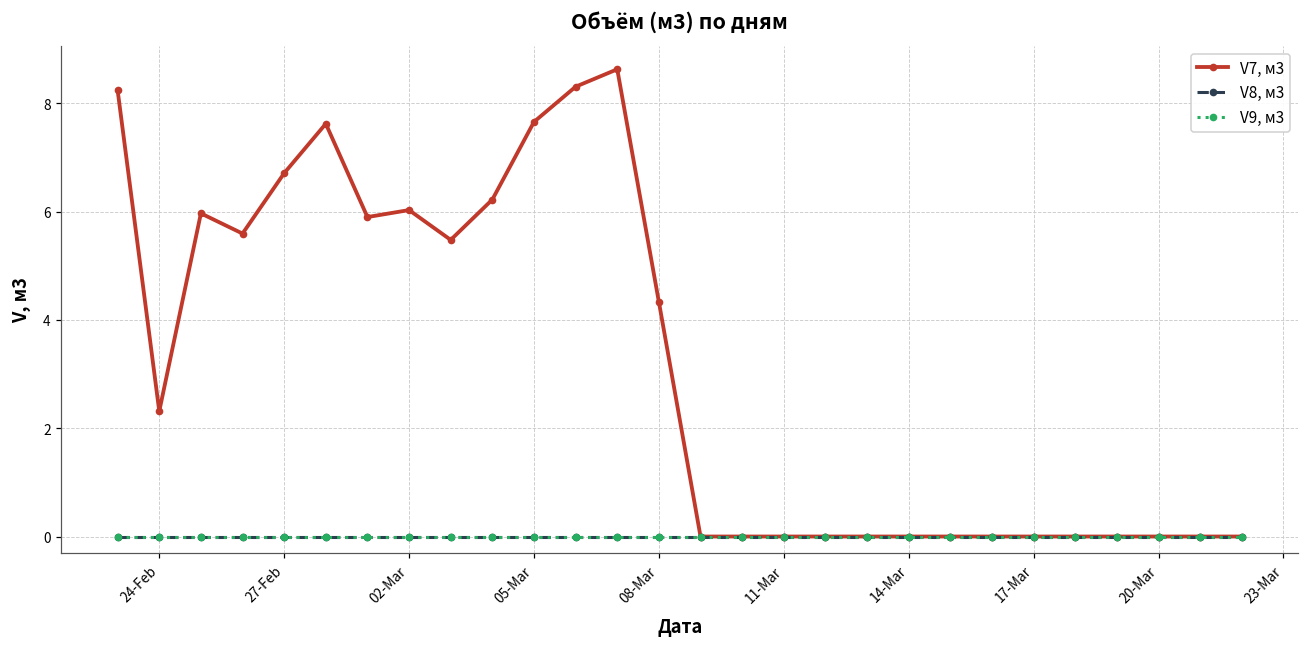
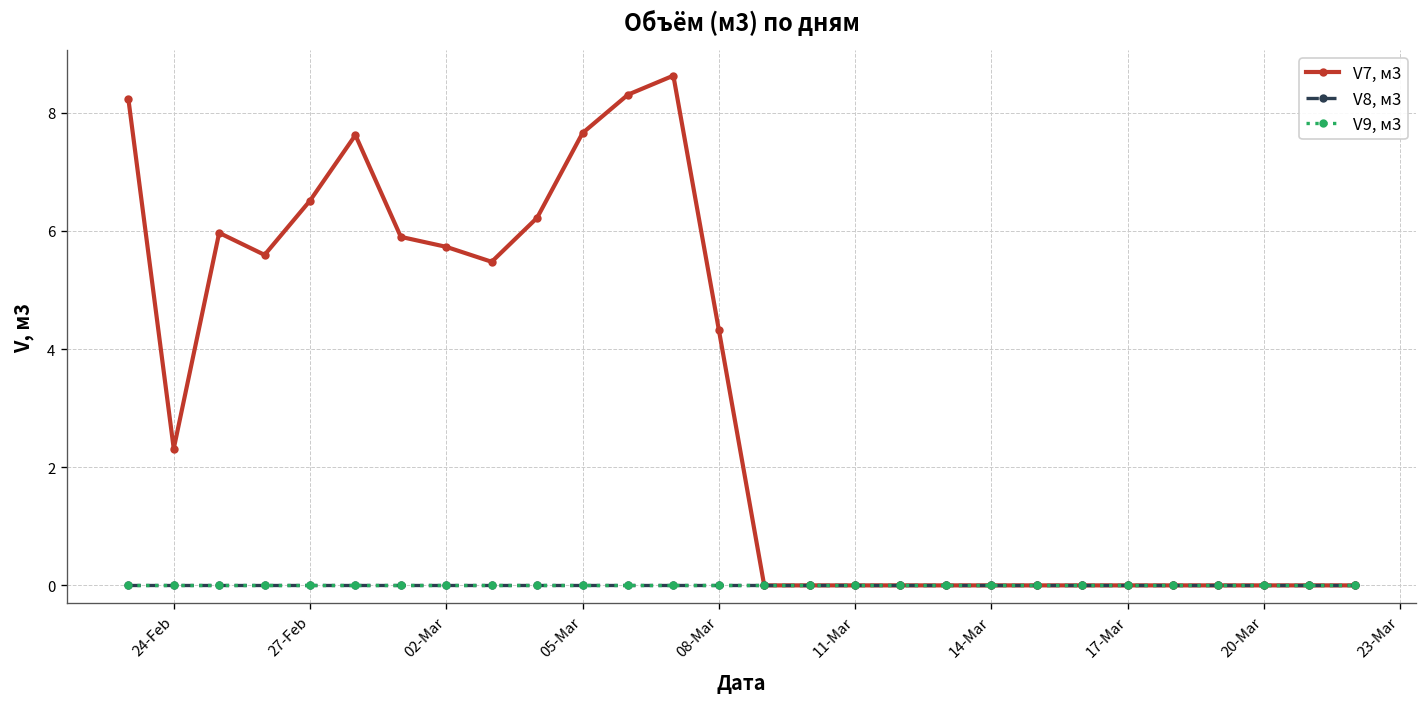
V7, м3, 27-Feb: 6.7 -> 6.5
V7, м3, 02-Mar: 6.0 -> 5.7
